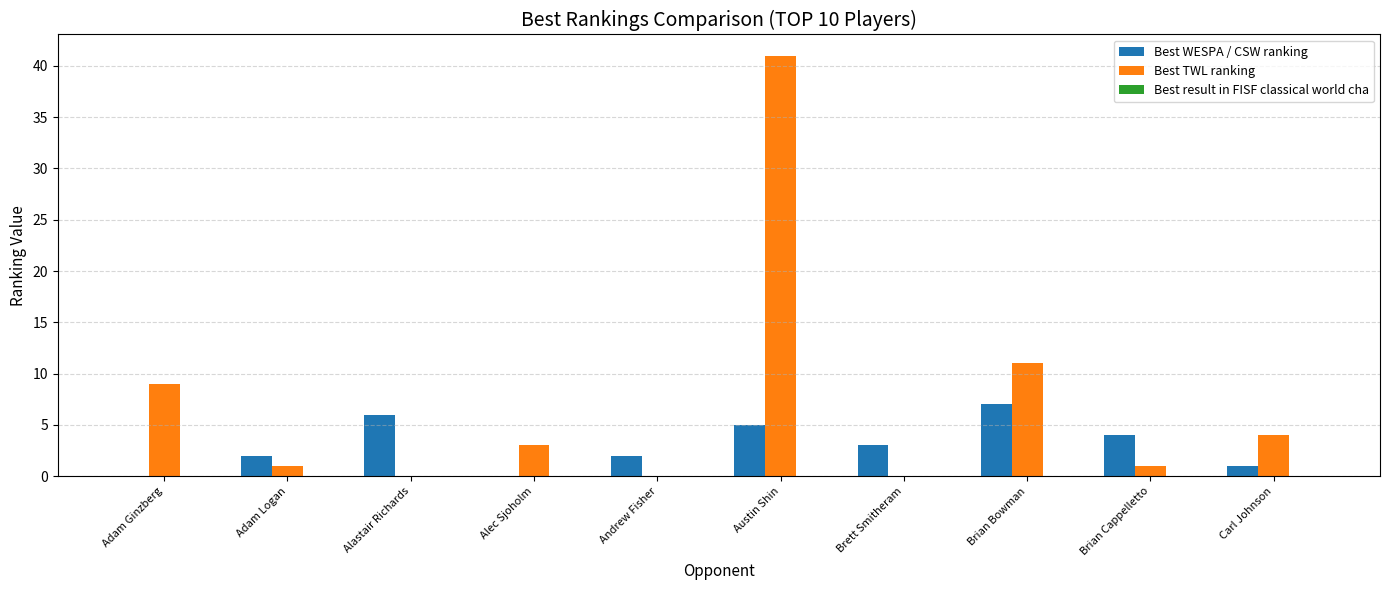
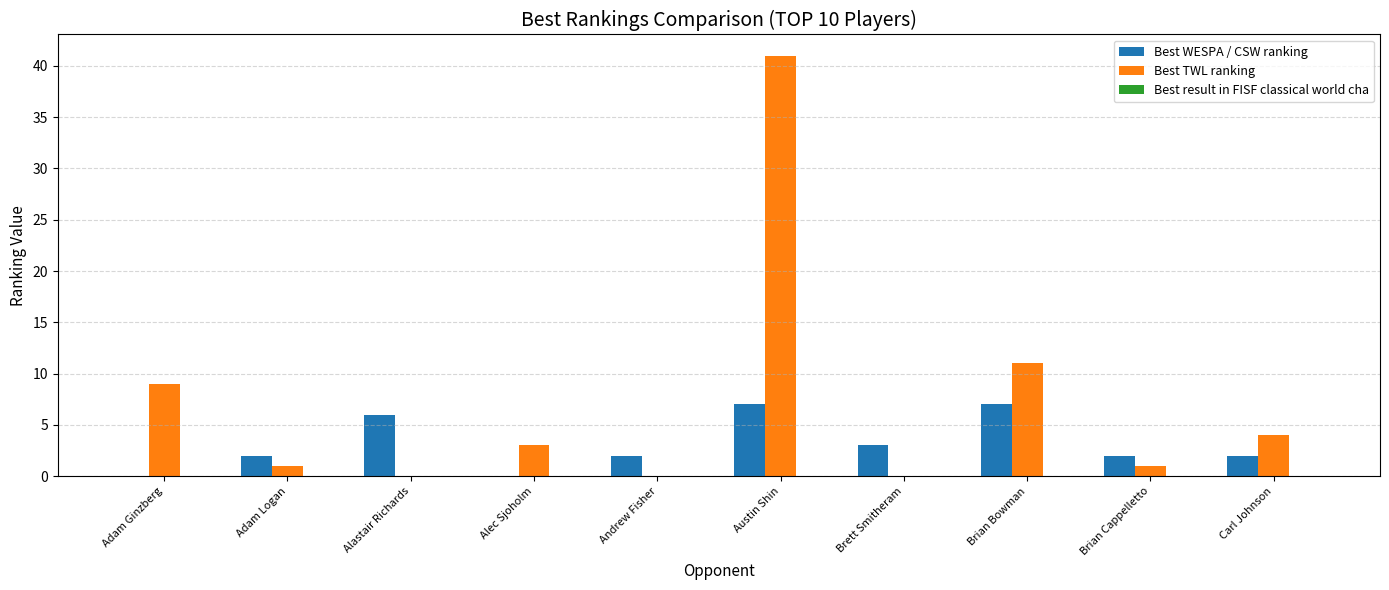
Best WESPA / CSW ranking, Austin Shin: 5 -> 7
Best WESPA / CSW ranking, Brian Cappelletto: 4 -> 2
Best WESPA / CSW ranking, Carl Johnson: 1 -> 2
